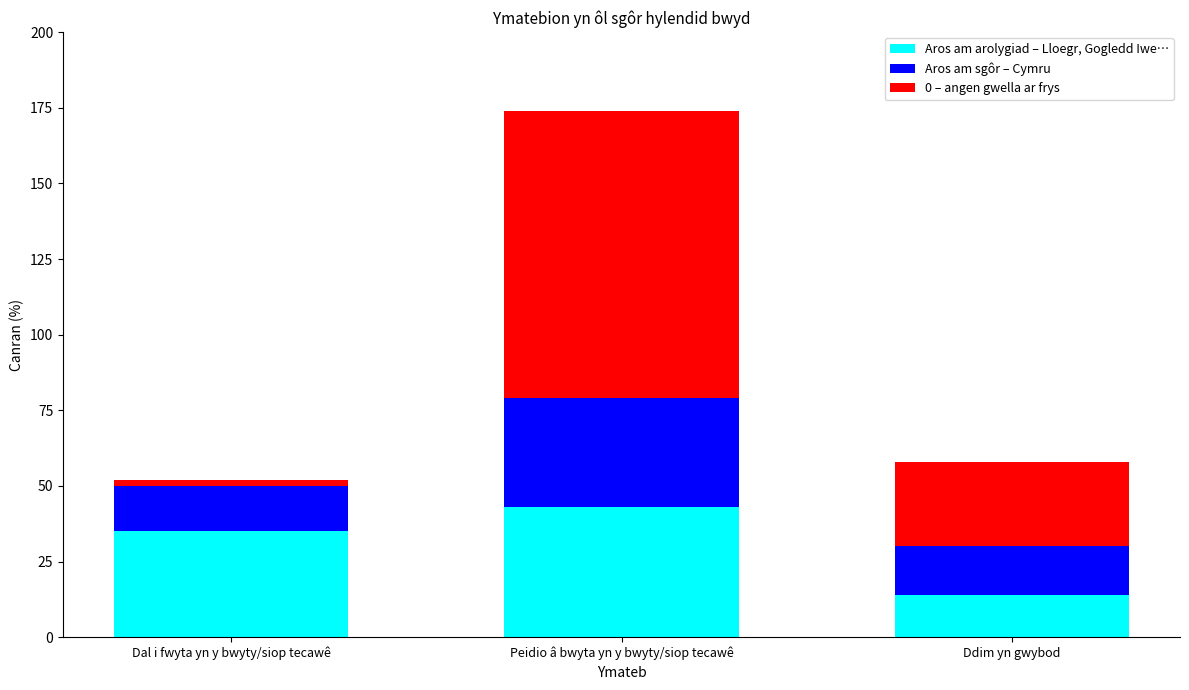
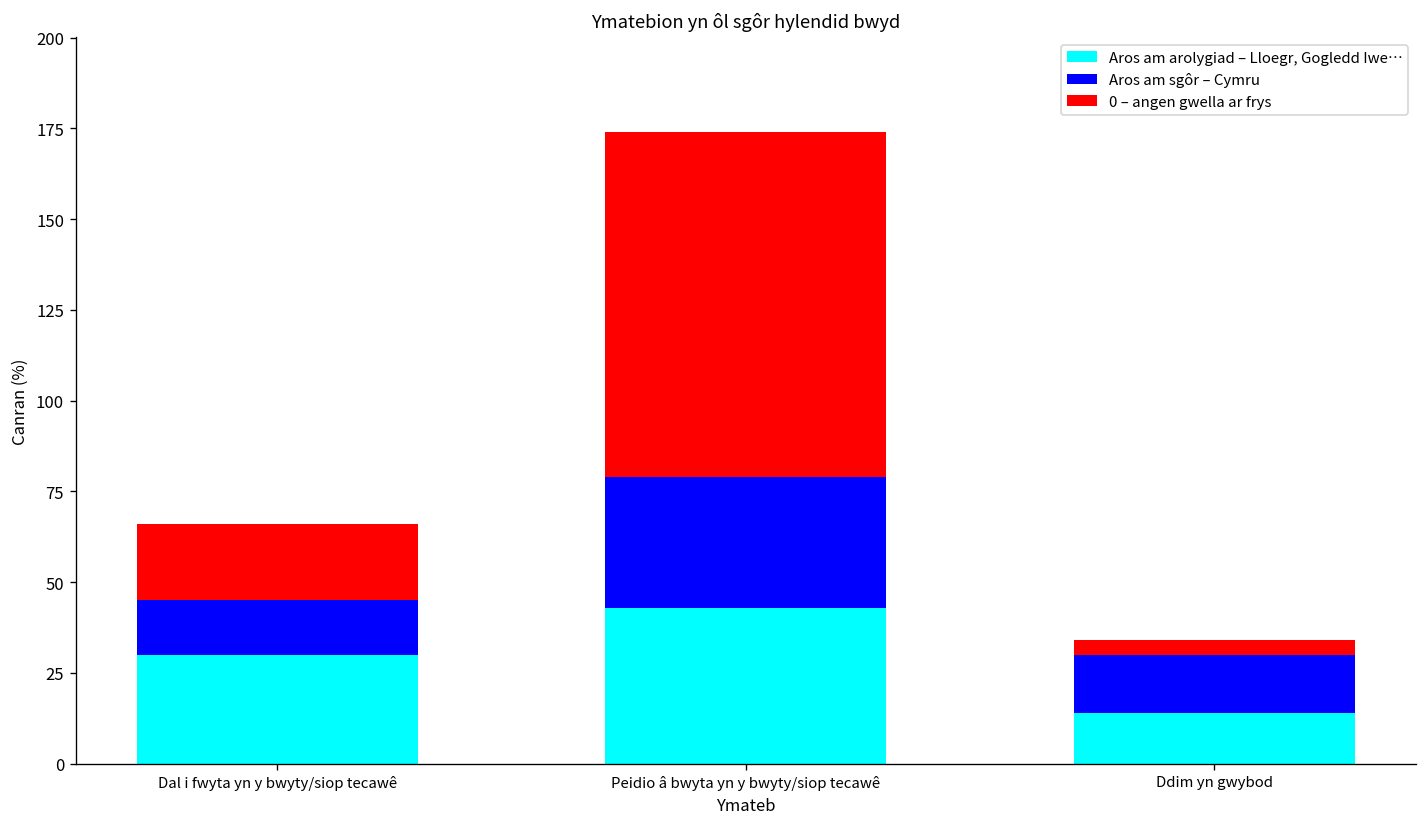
Aros am arolygiad – Lloegr, Gogledd Iwe…, Dal i fwyta yn y bwyty/siop tecawê: 35 -> 30
0 – angen gwella ar frys, Dal i fwyta yn y bwyty/siop tecawê: 2 -> 21
0 – angen gwella ar frys, Ddim yn gwybod: 28 -> 4
